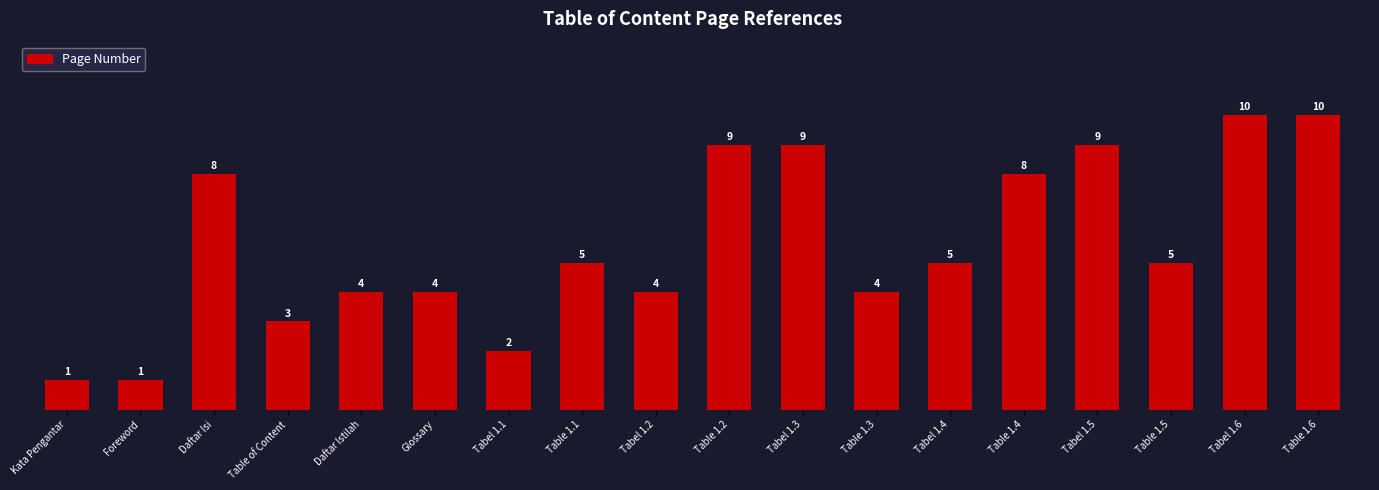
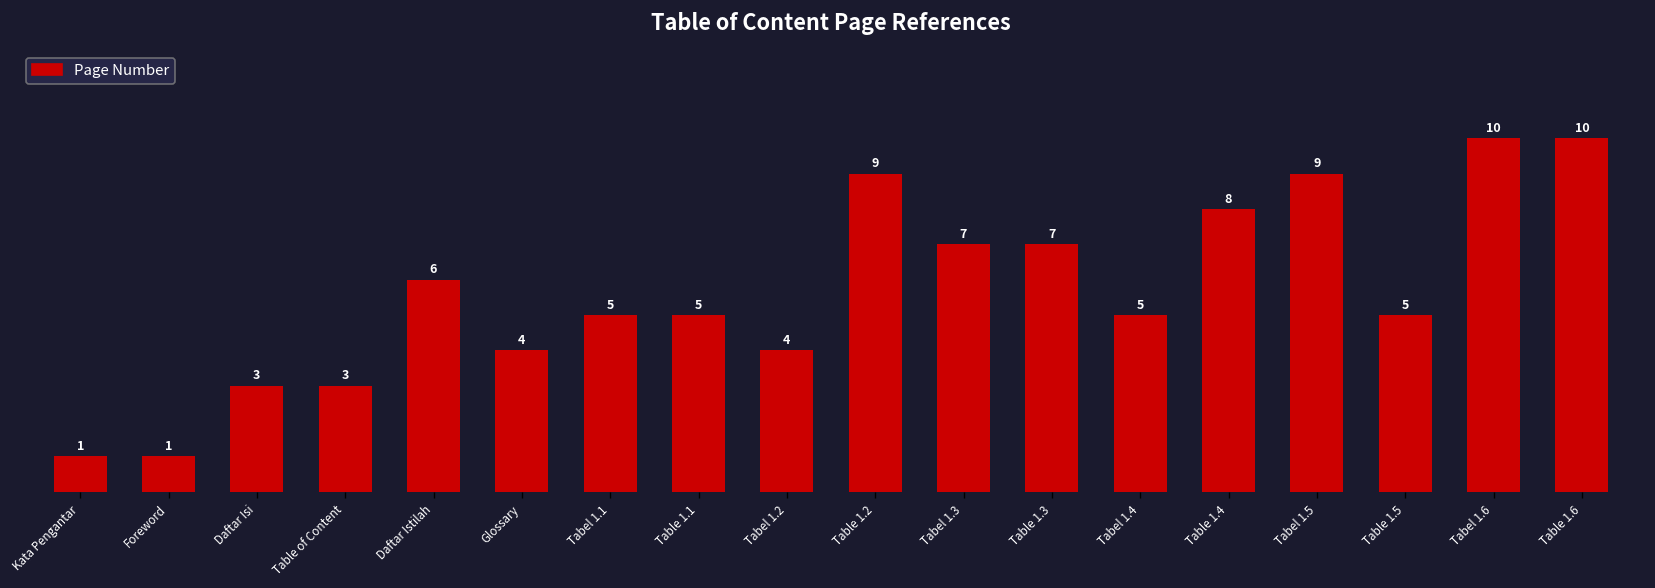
Daftar Isi: 8 -> 3
Daftar Istilah: 4 -> 6
Tabel 1.1: 2 -> 5
Tabel 1.3: 9 -> 7
Table 1.3: 4 -> 7
